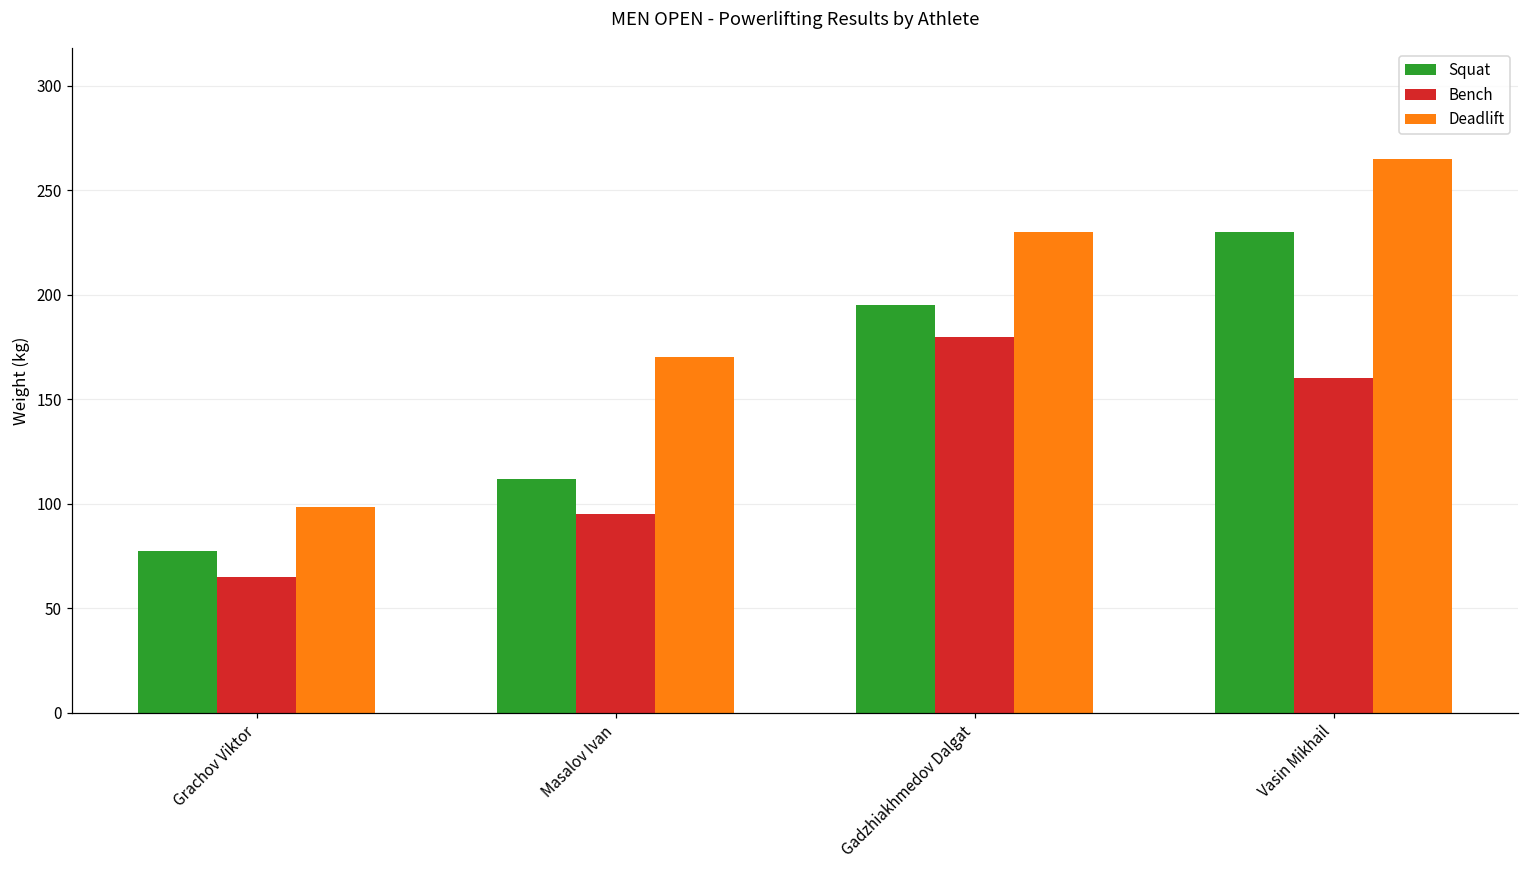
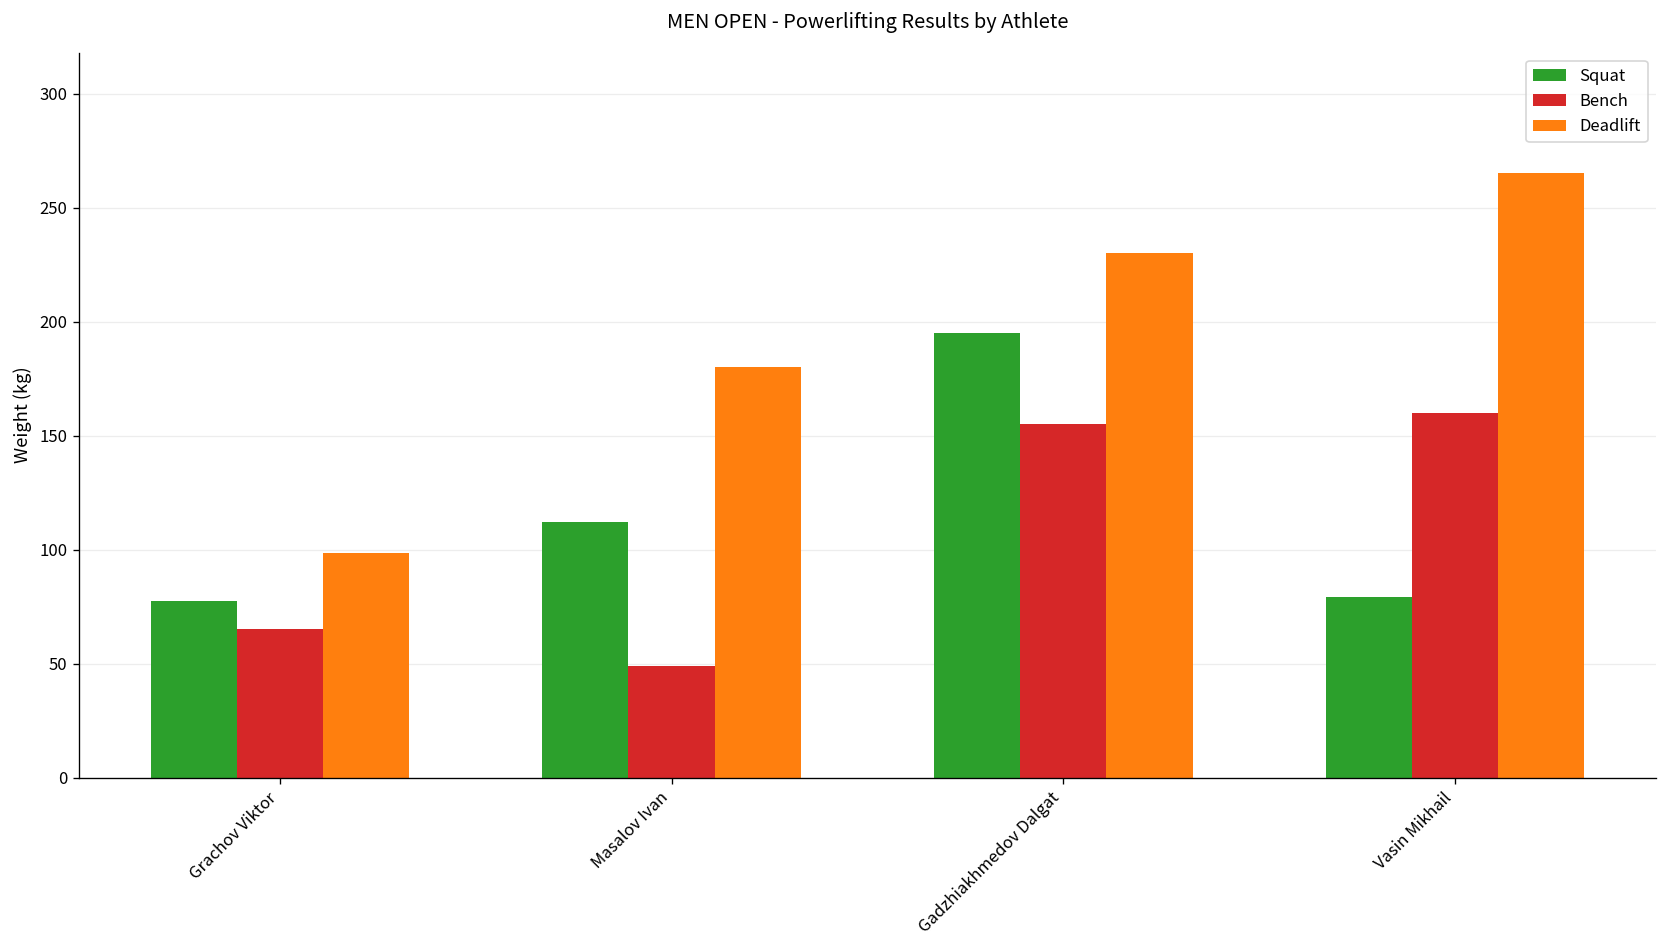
Bench, Masalov Ivan: 95 -> 49
Deadlift, Masalov Ivan: 170 -> 180
Bench, Gadzhiakhmedov Dalgat: 180 -> 155
Squat, Vasin Mikhail: 230 -> 79
